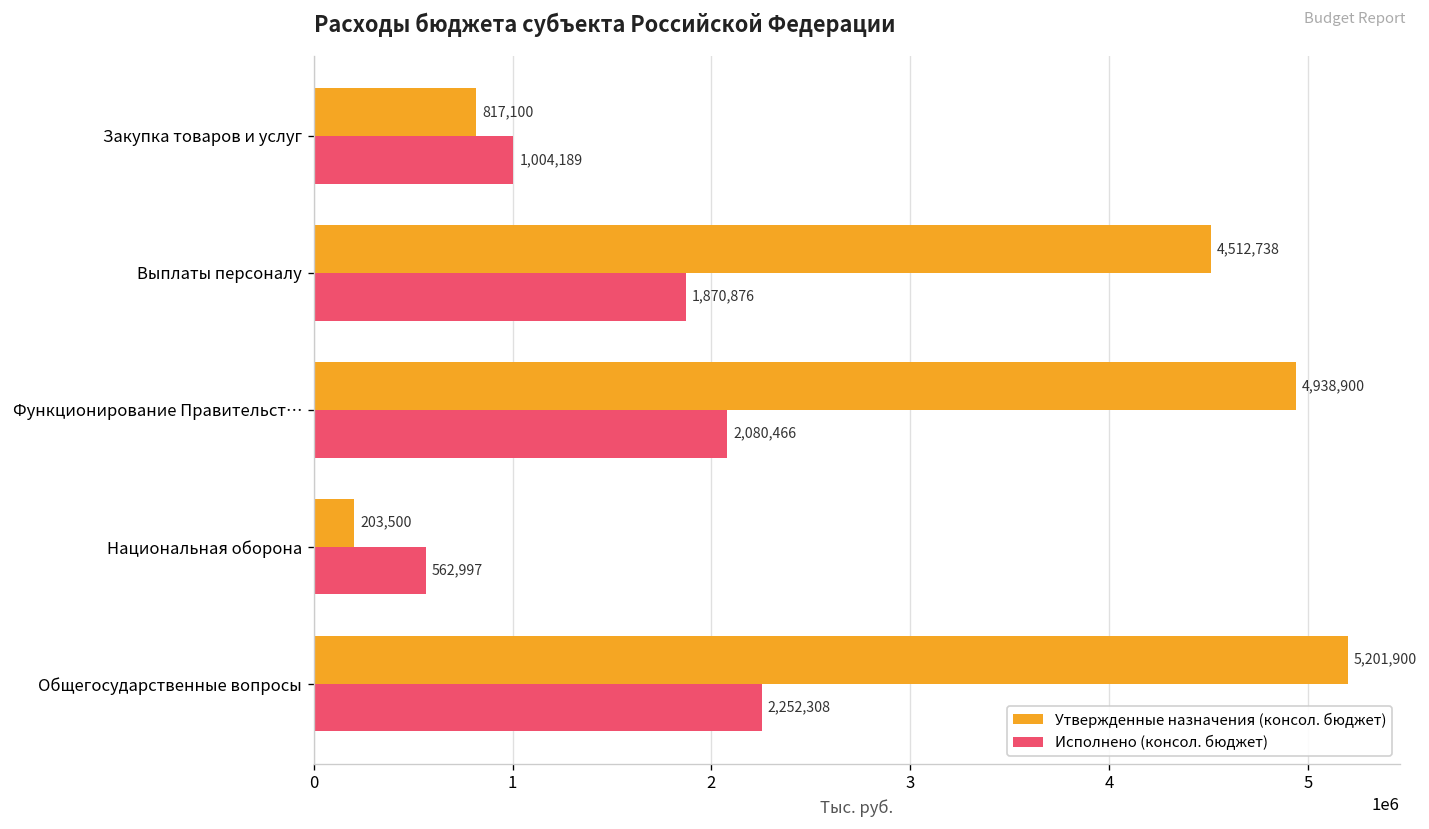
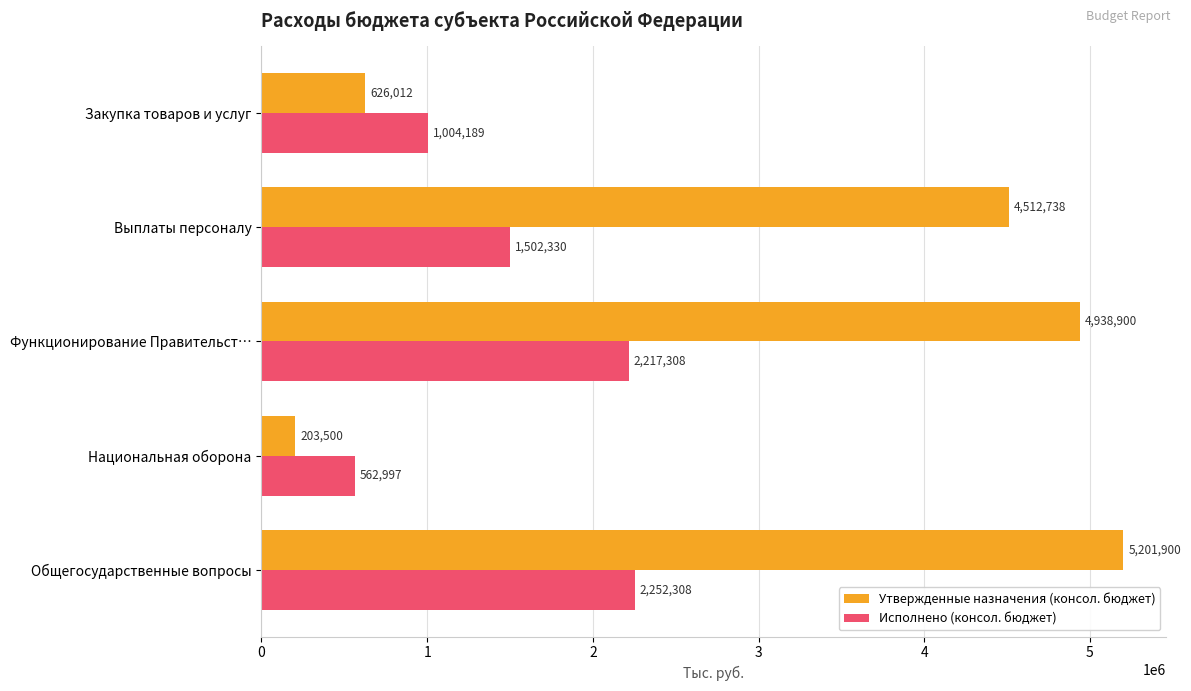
Утвержденные назначения (консол. бюджет), Закупка товаров и услуг: 817,100 -> 626,012
Исполнено (консол. бюджет), Выплаты персоналу: 1,870,876 -> 1,502,330
Исполнено (консол. бюджет), Функционирование Правительст…: 2,080,466 -> 2,217,308
